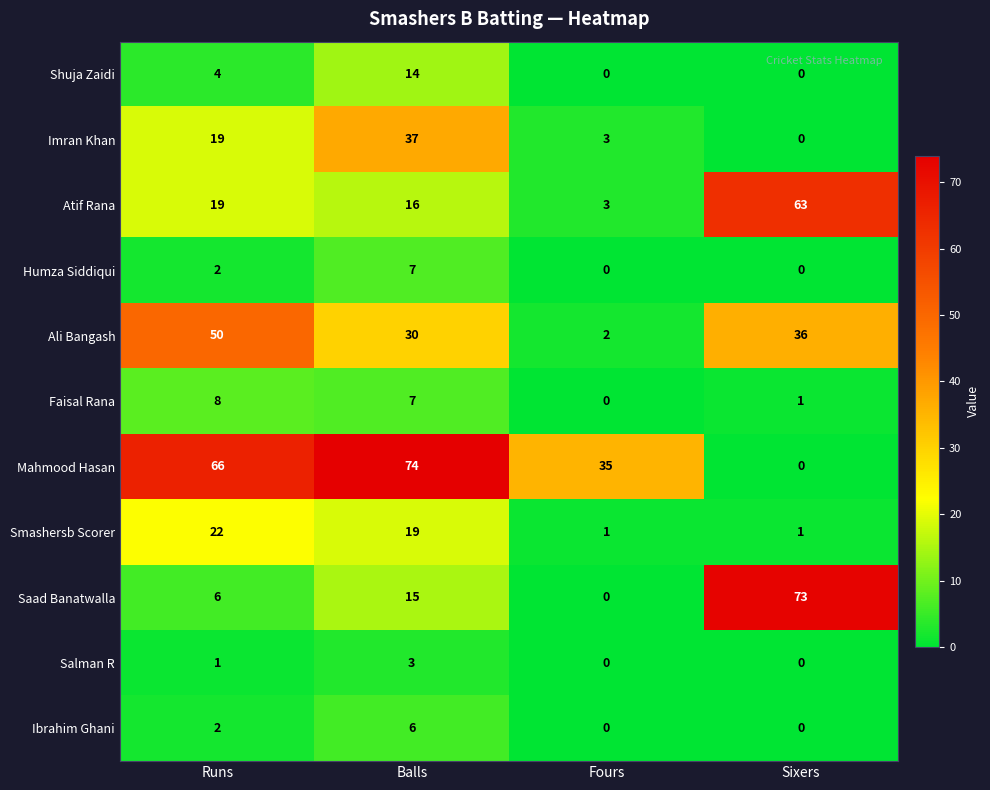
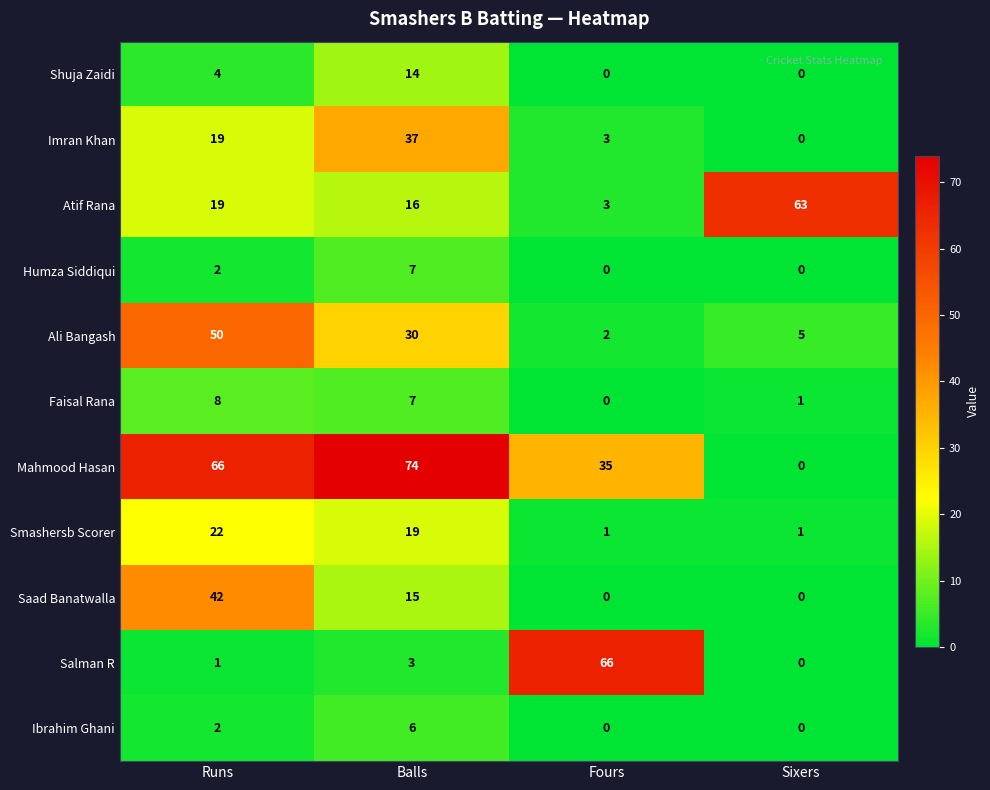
Ali Bangash, Sixers: 36 -> 5
Saad Banatwalla, Runs: 6 -> 42
Saad Banatwalla, Sixers: 73 -> 0
Salman R, Fours: 0 -> 66
